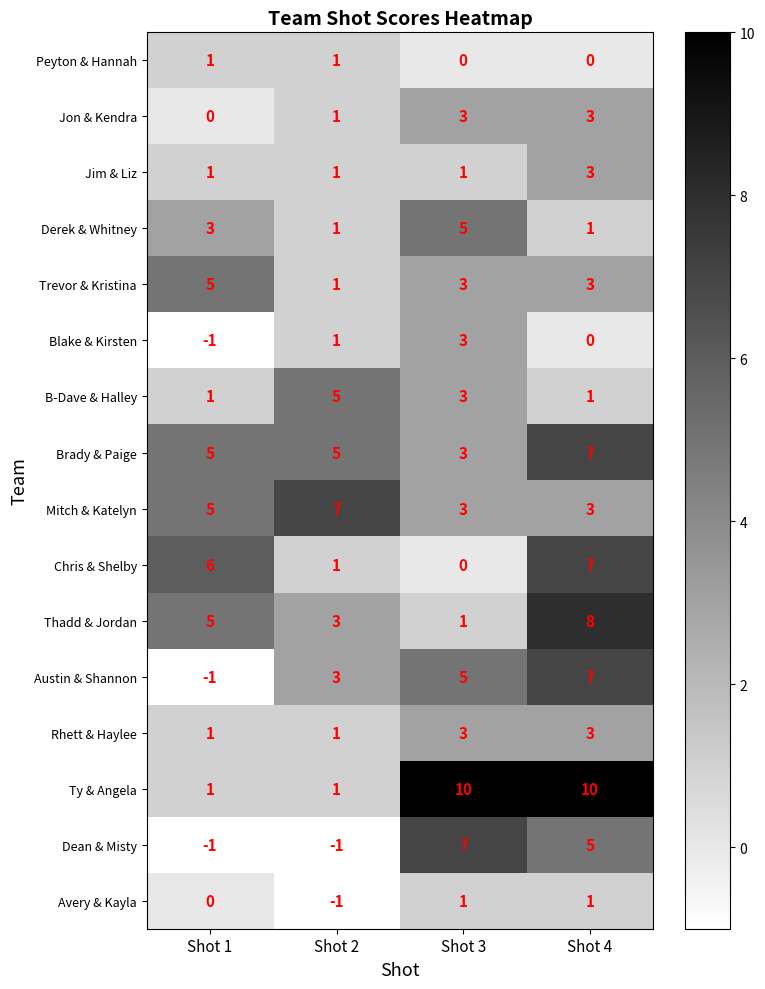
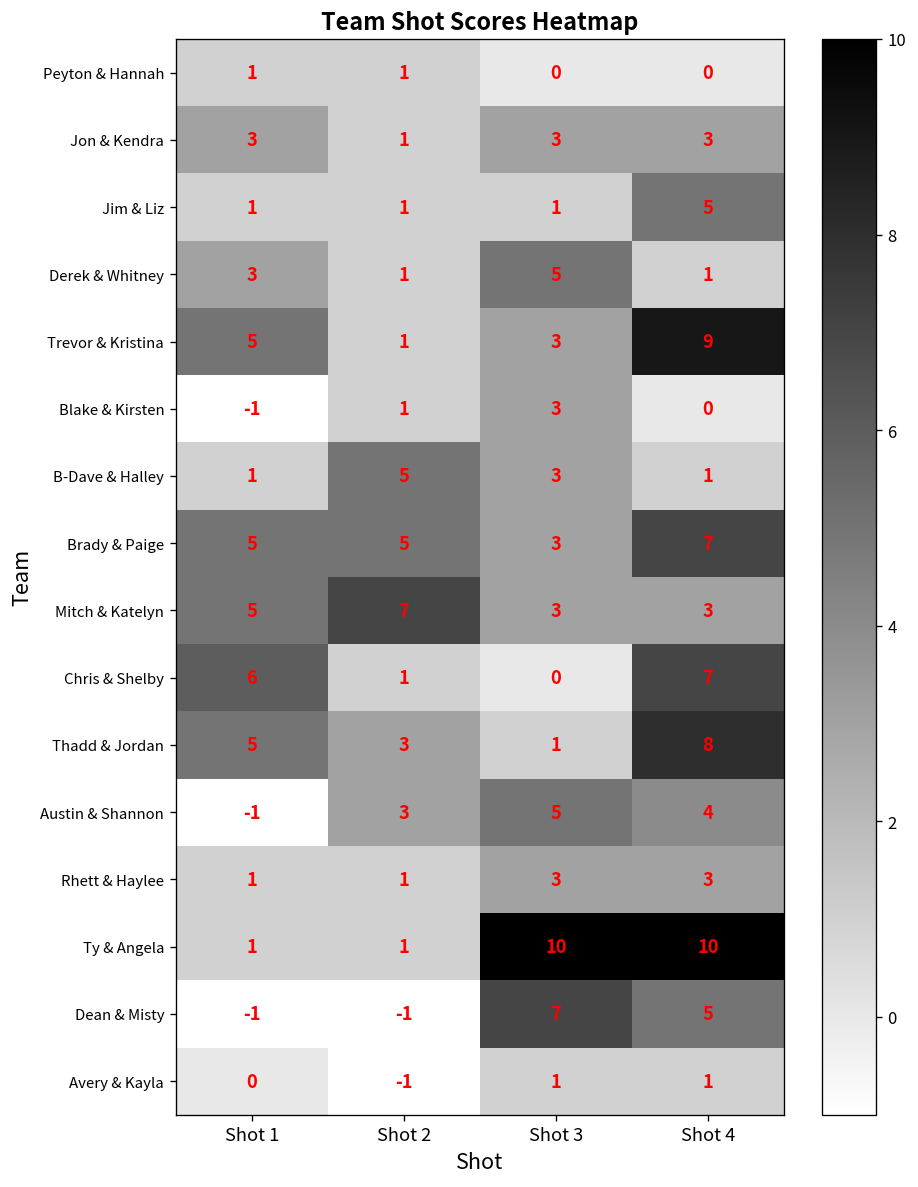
Jon & Kendra, Shot 1: 0 -> 3
Jim & Liz, Shot 4: 3 -> 5
Trevor & Kristina, Shot 4: 3 -> 9
Austin & Shannon, Shot 4: 7 -> 4
